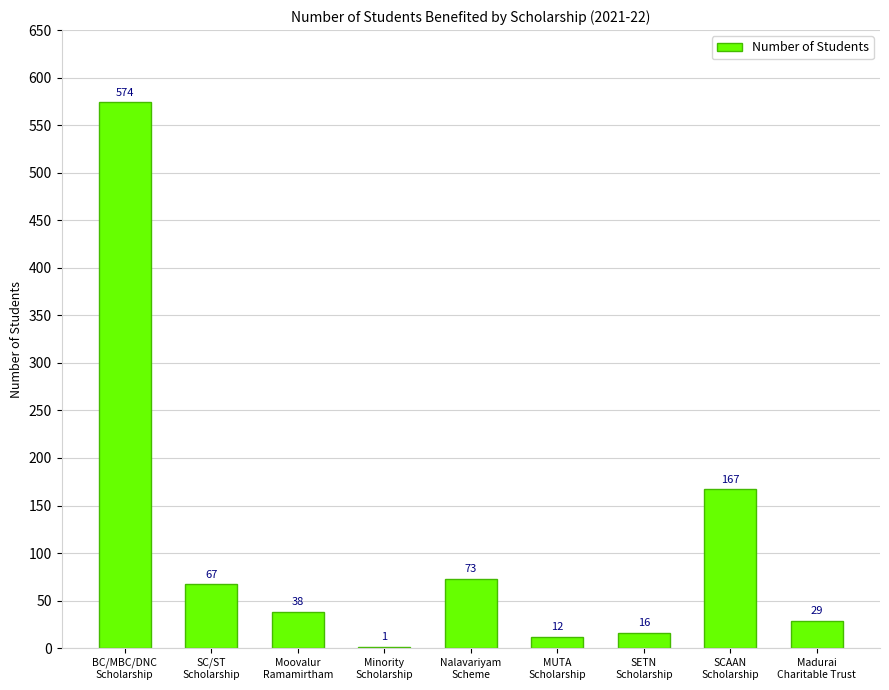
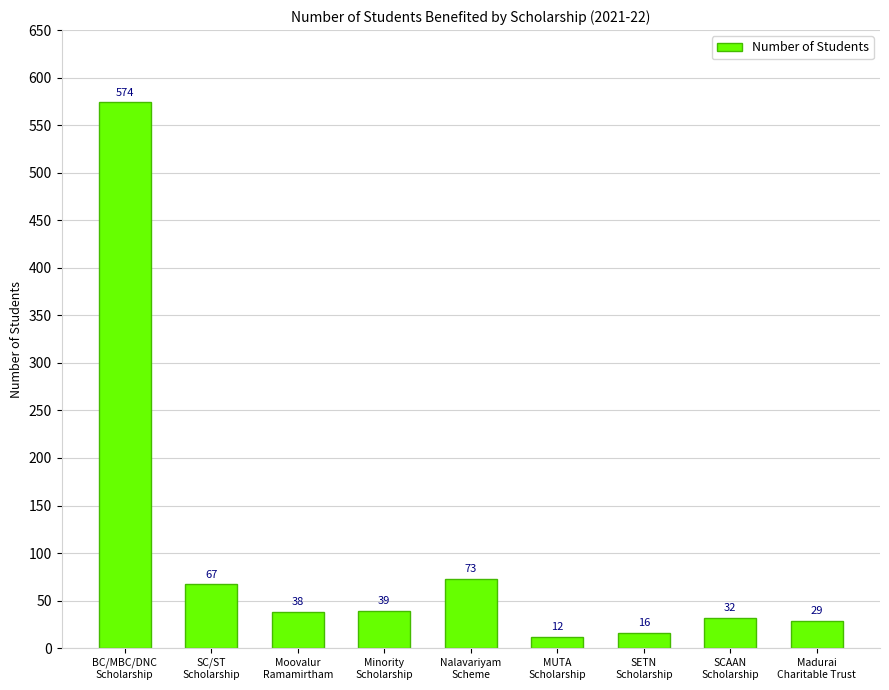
Minority Scholarship: 1 -> 39
SCAAN Scholarship: 167 -> 32
